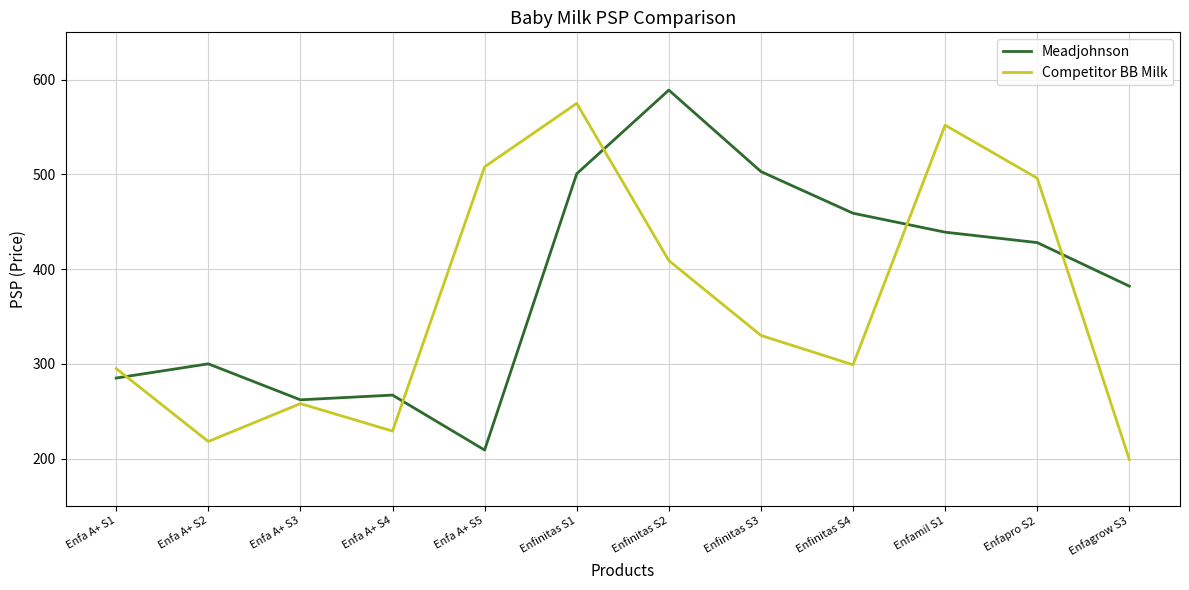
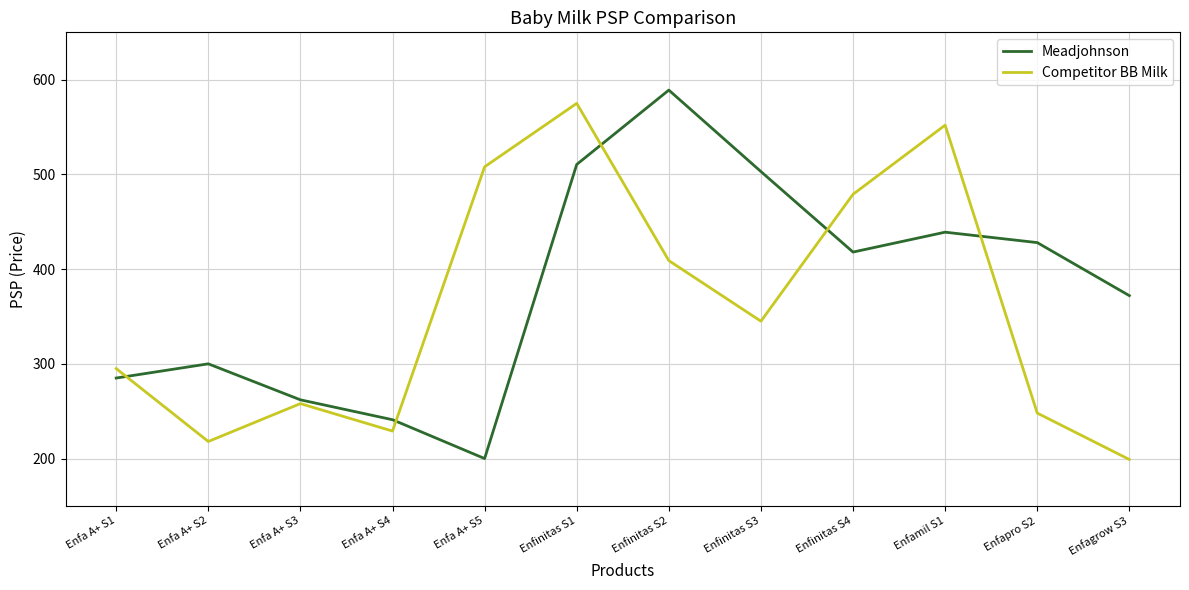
Meadjohnson, Enfa A+ S4: 270 -> 240
Meadjohnson, Enfa A+ S5: 210 -> 200
Meadjohnson, Enfinitas S1: 500 -> 510
Competitor BB Milk, Enfinitas S3: 330 -> 350
Meadjohnson, Enfinitas S4: 460 -> 420
Competitor BB Milk, Enfinitas S4: 300 -> 480
Competitor BB Milk, Enfapro S2: 500 -> 250
Meadjohnson, Enfagrow S3: 380 -> 370
